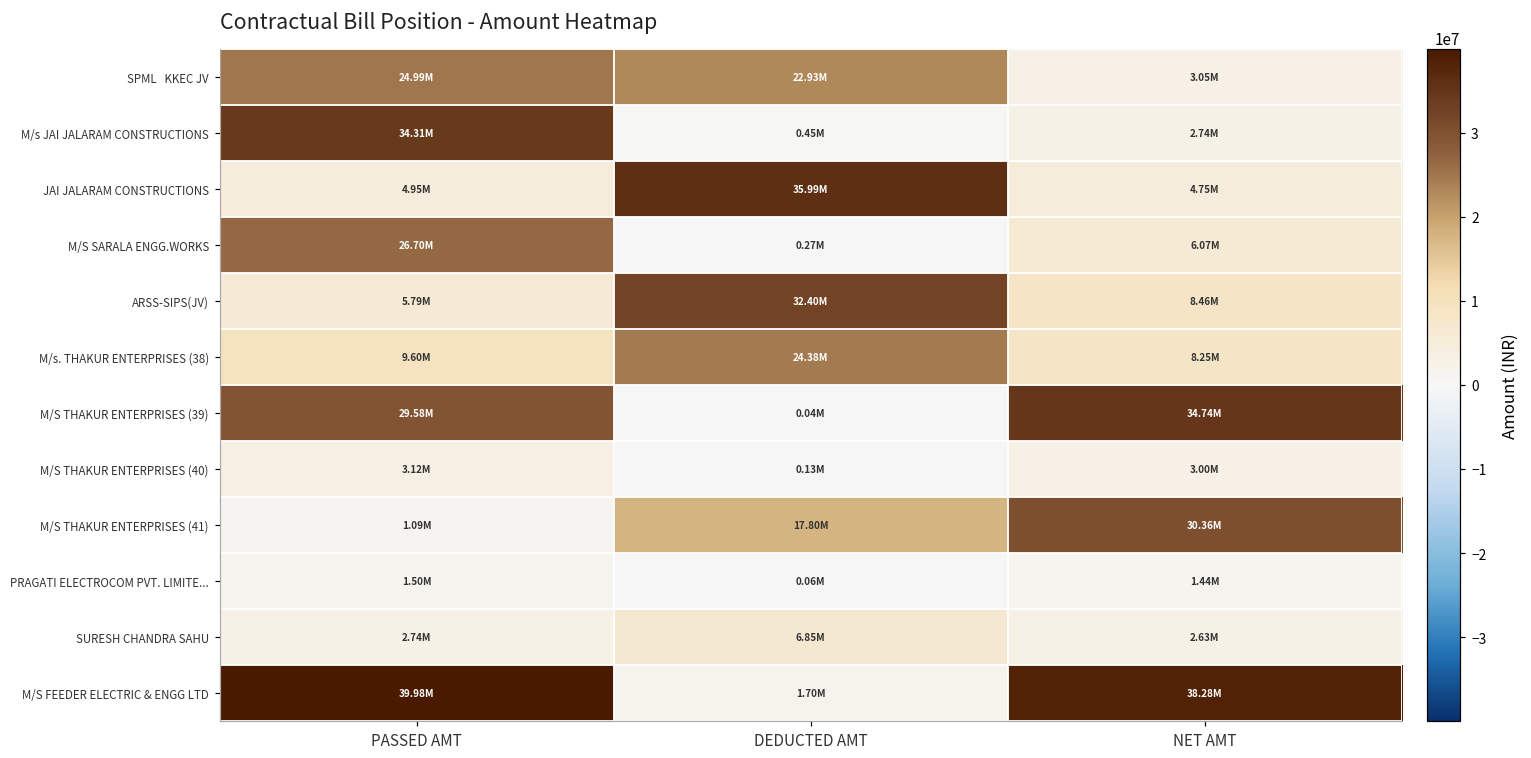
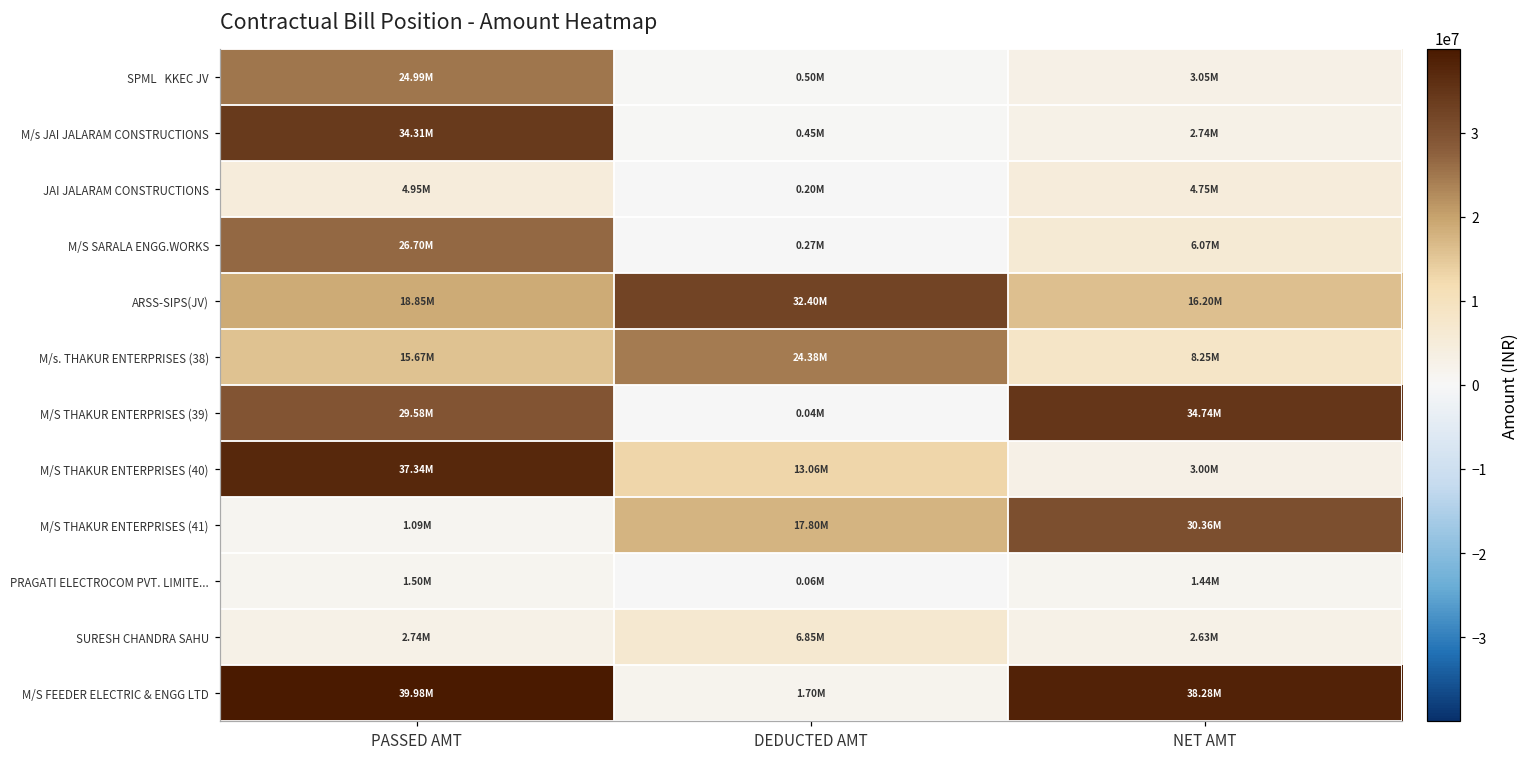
SPML KKEC JV, DEDUCTED AMT: 22.93M -> 0.50M
JAI JALARAM CONSTRUCTIONS, DEDUCTED AMT: 35.99M -> 0.20M
ARSS-SIPS(JV), PASSED AMT: 5.79M -> 18.85M
ARSS-SIPS(JV), NET AMT: 8.46M -> 16.20M
M/s. THAKUR ENTERPRISES (38), PASSED AMT: 9.60M -> 15.67M
M/S THAKUR ENTERPRISES (40), PASSED AMT: 3.12M -> 37.34M
M/S THAKUR ENTERPRISES (40), DEDUCTED AMT: 0.13M -> 13.06M
